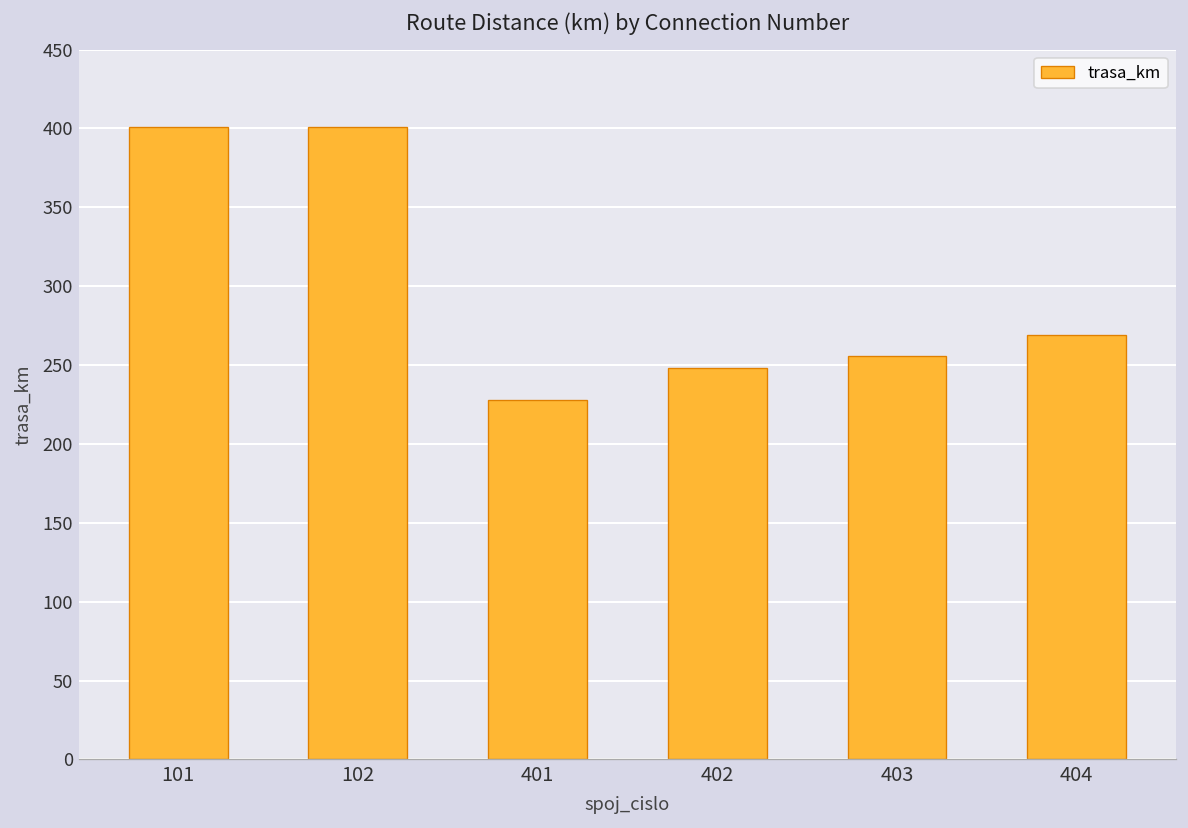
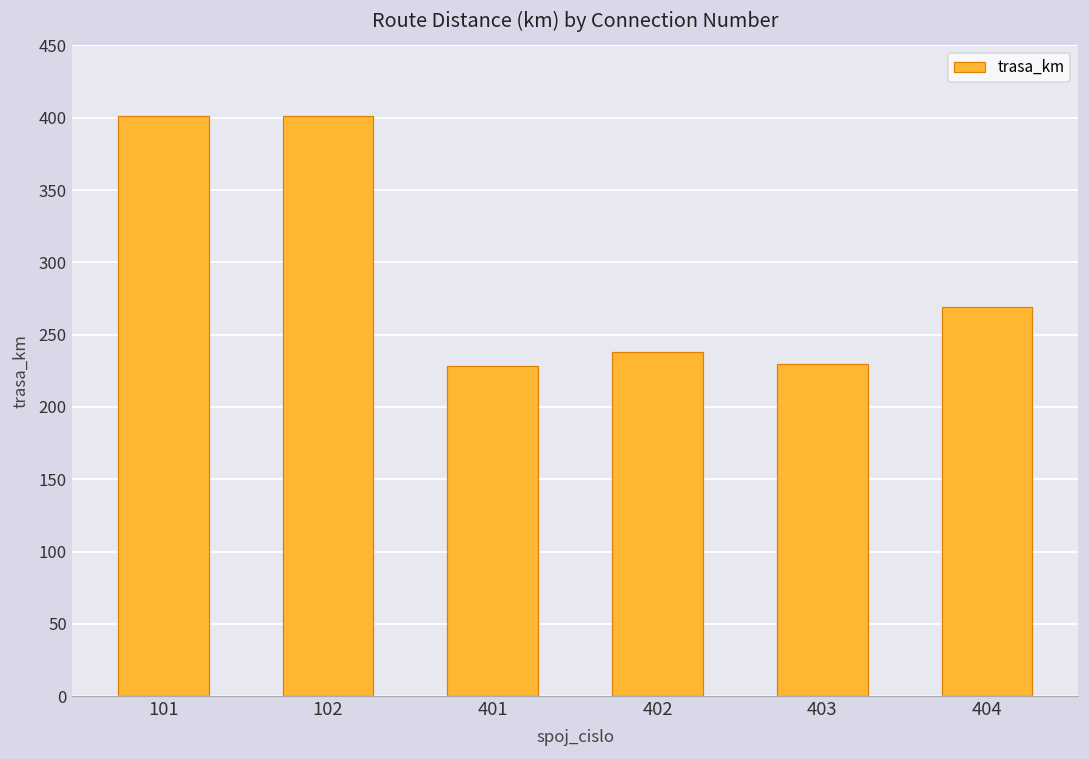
402: 248 -> 238
403: 256 -> 230
